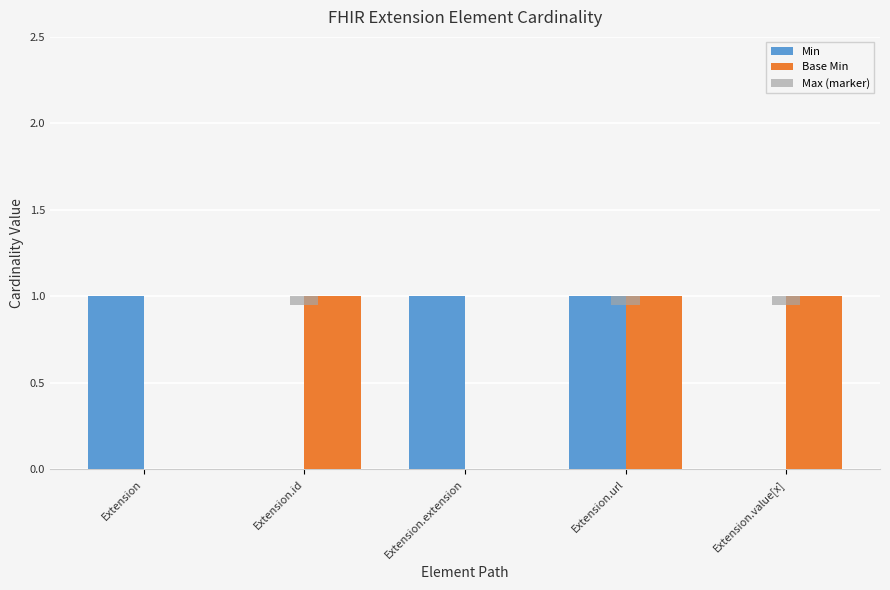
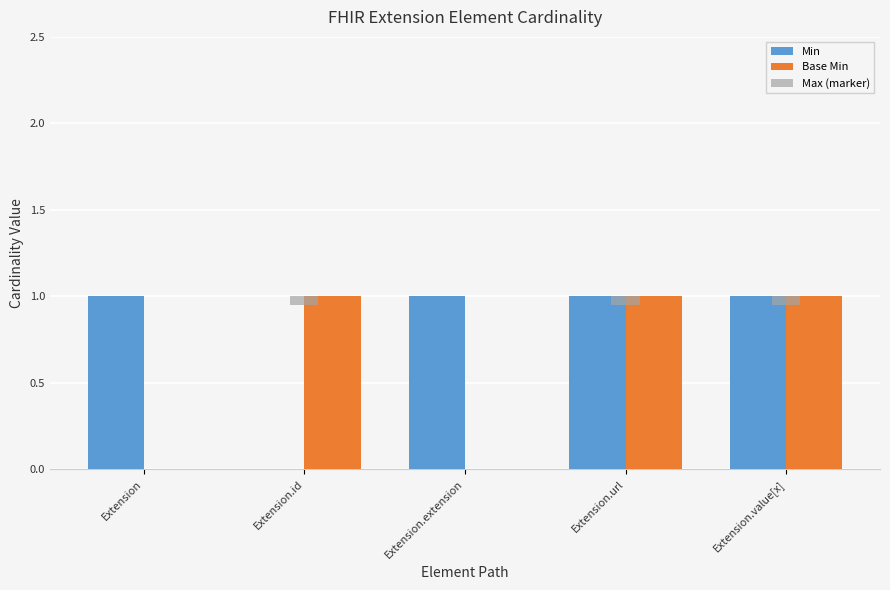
Min, Extension.value[x]: 0 -> 1
